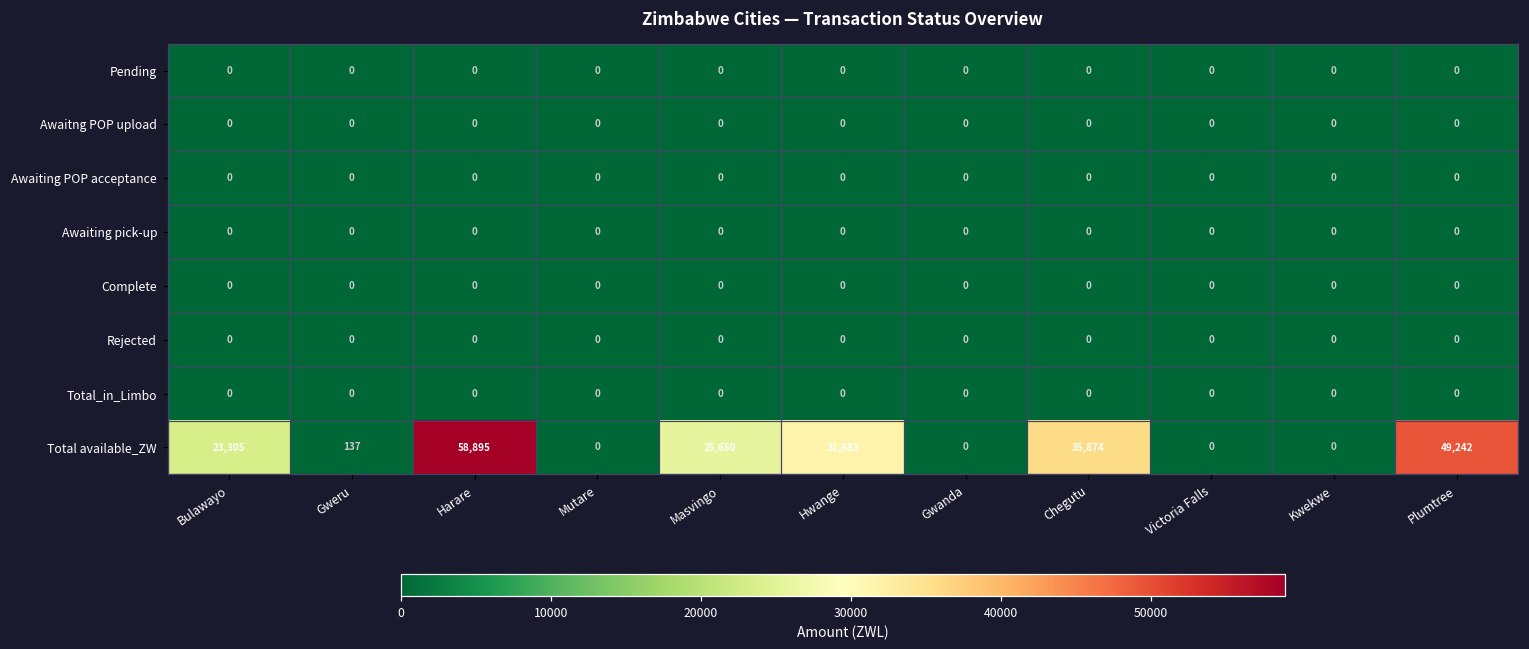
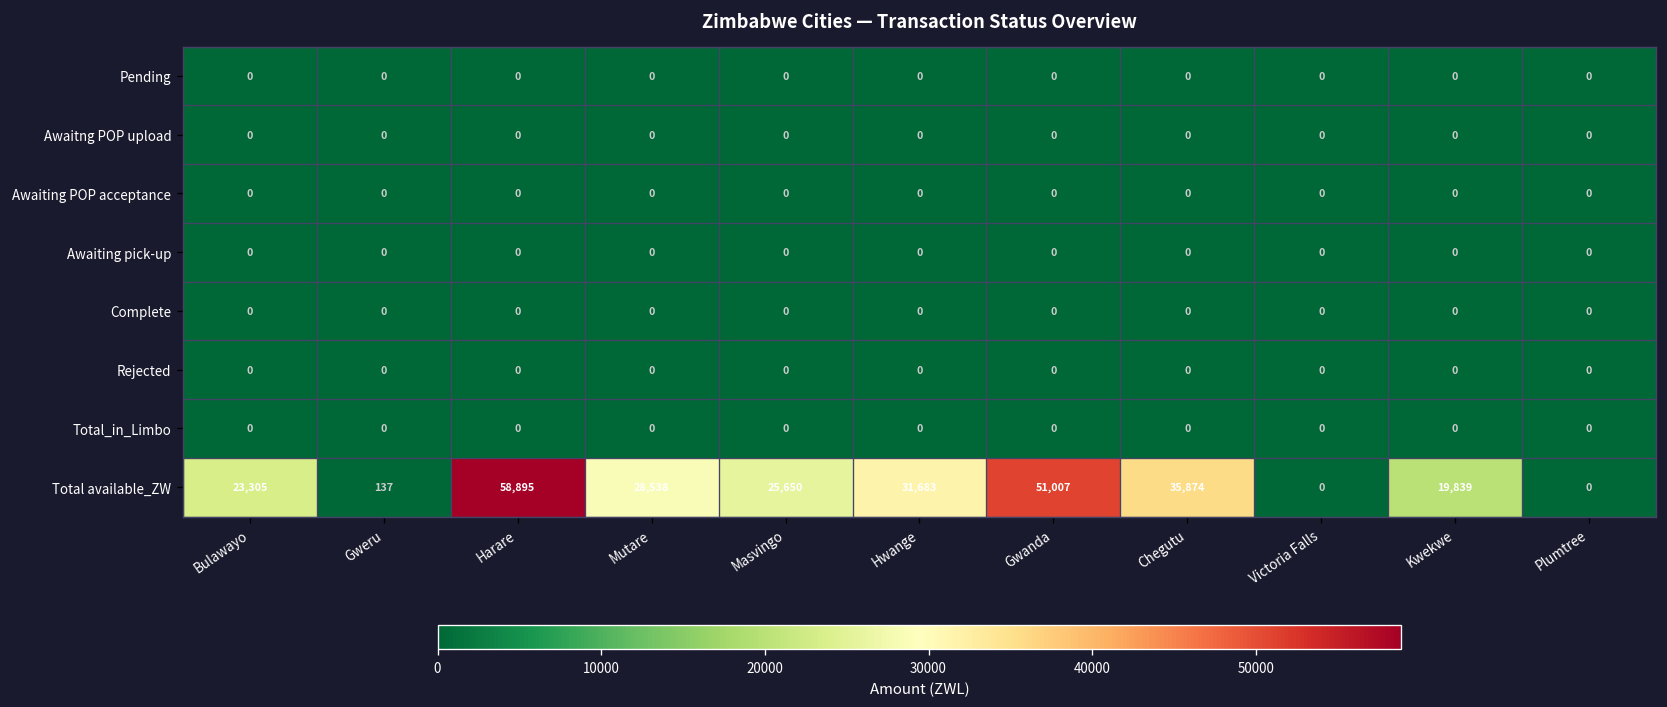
Total available_ZW, Mutare: 0 -> 28,538
Total available_ZW, Gwanda: 0 -> 51,007
Total available_ZW, Kwekwe: 0 -> 19,839
Total available_ZW, Plumtree: 49,242 -> 0
